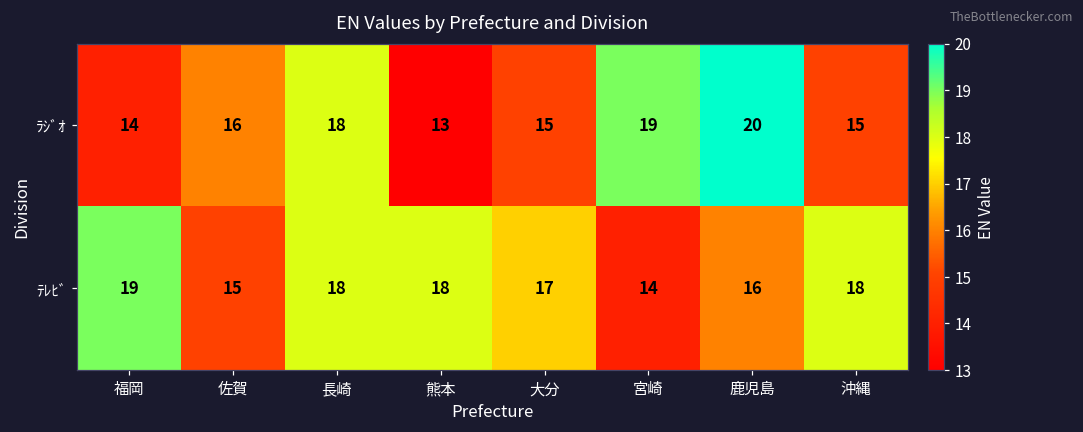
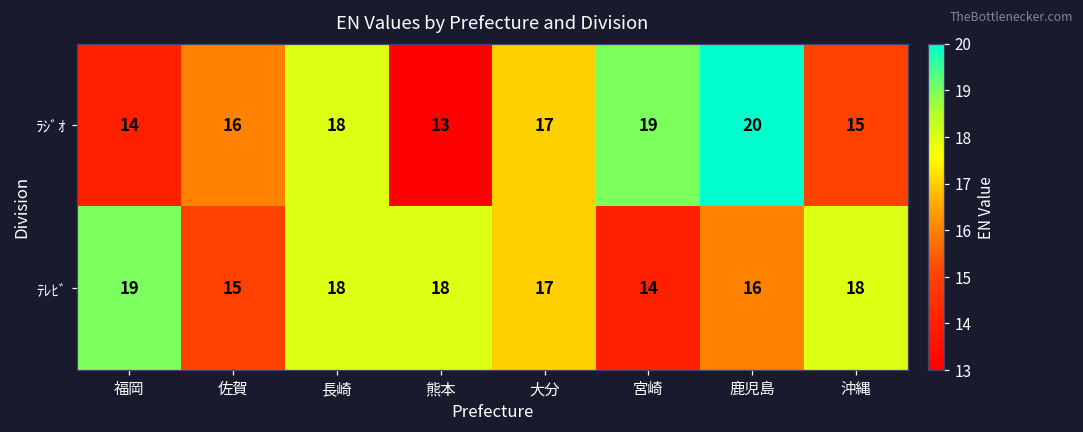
ﾗｼﾞｵ, 大分: 15 -> 17
